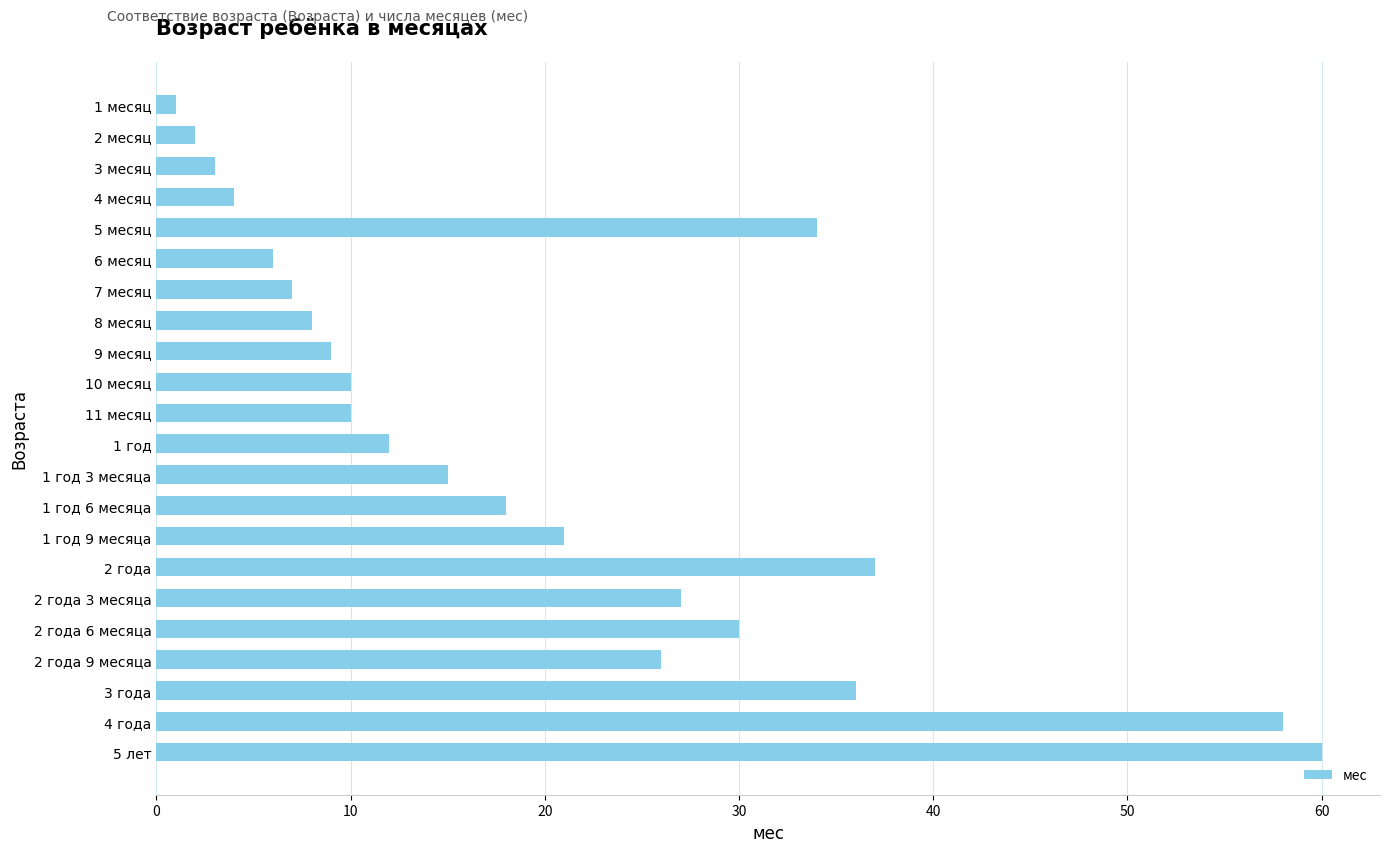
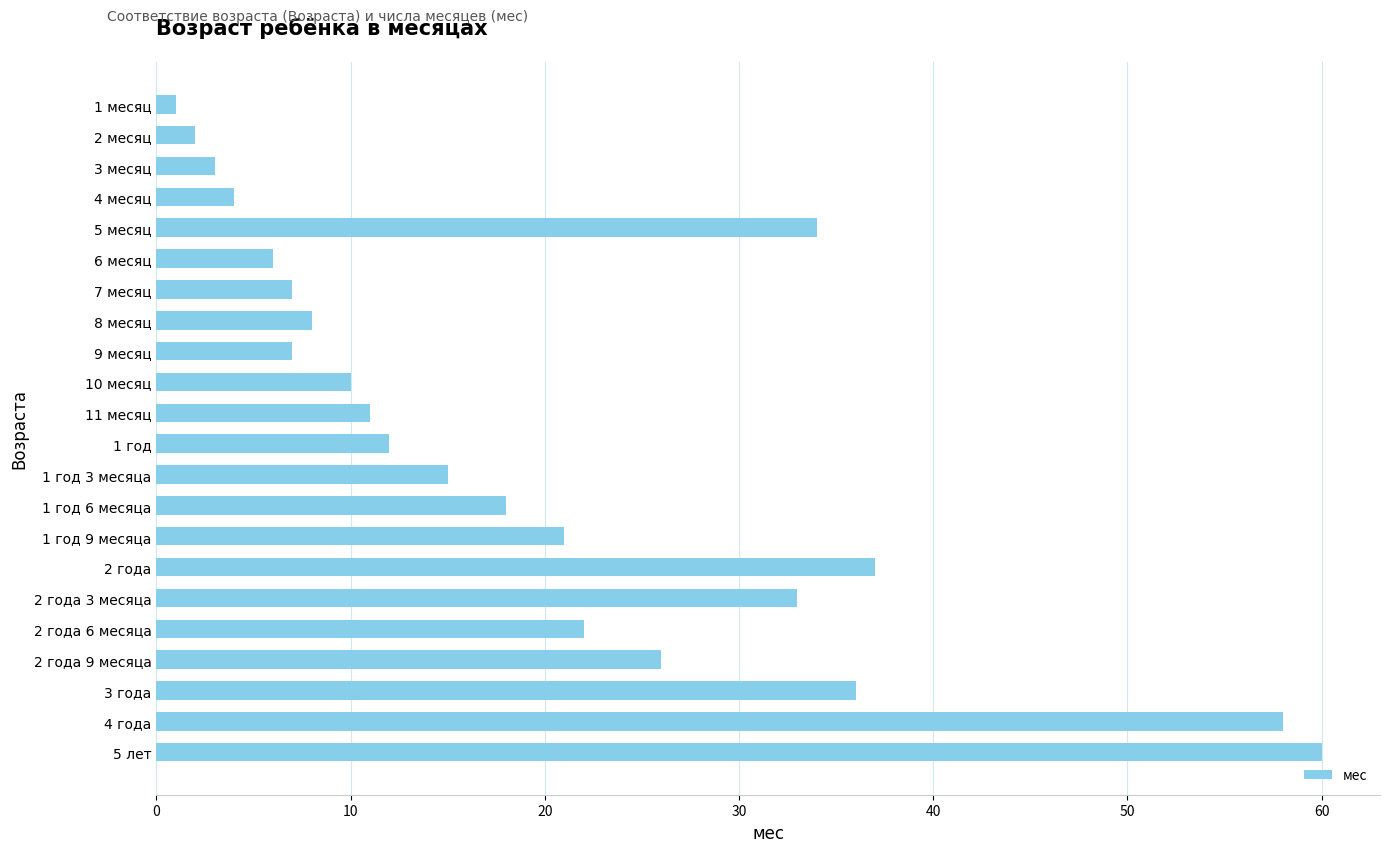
9 месяц: 9 -> 7
11 месяц: 10 -> 11
2 года 3 месяца: 27 -> 33
2 года 6 месяца: 30 -> 22
